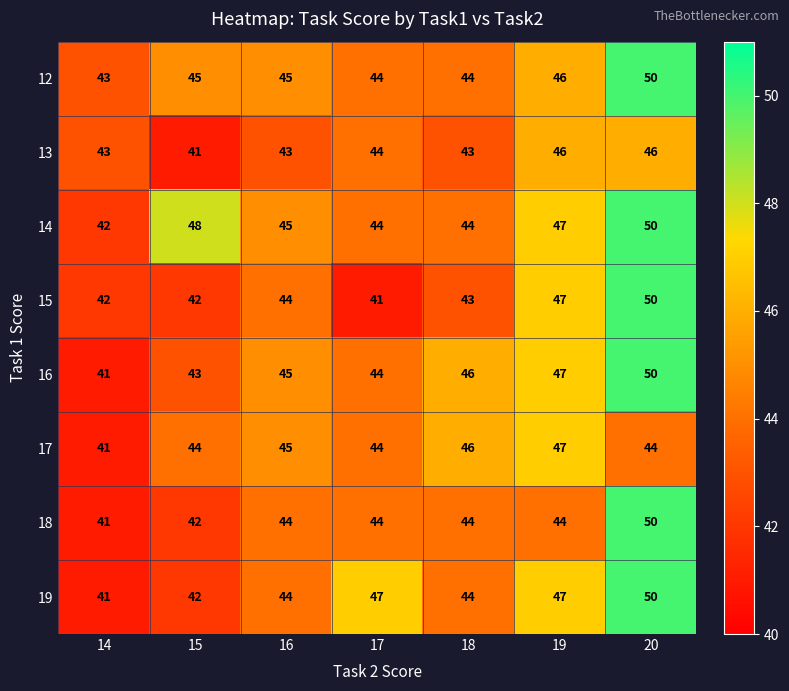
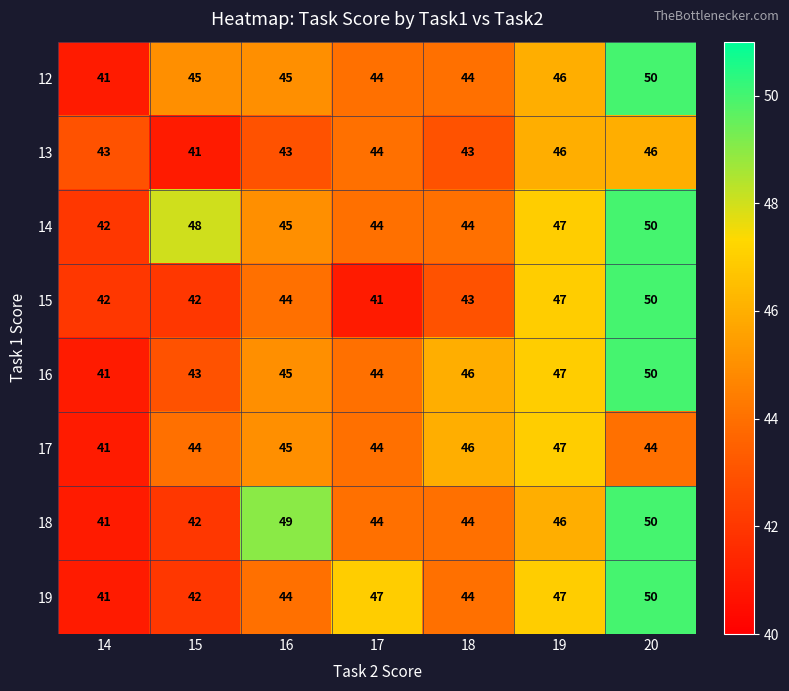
12, 14: 43 -> 41
18, 16: 44 -> 49
18, 19: 44 -> 46
